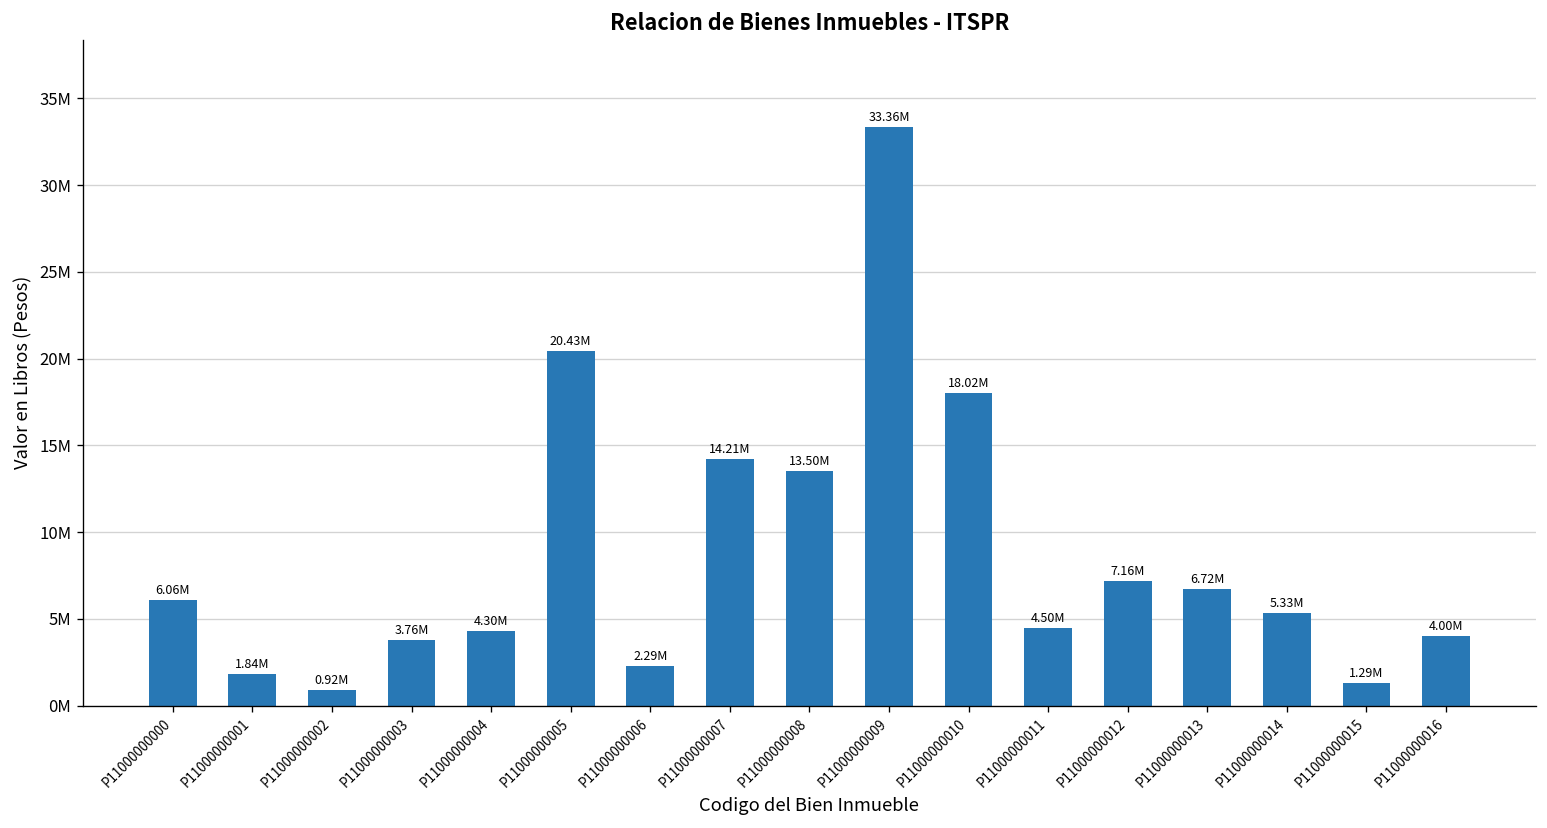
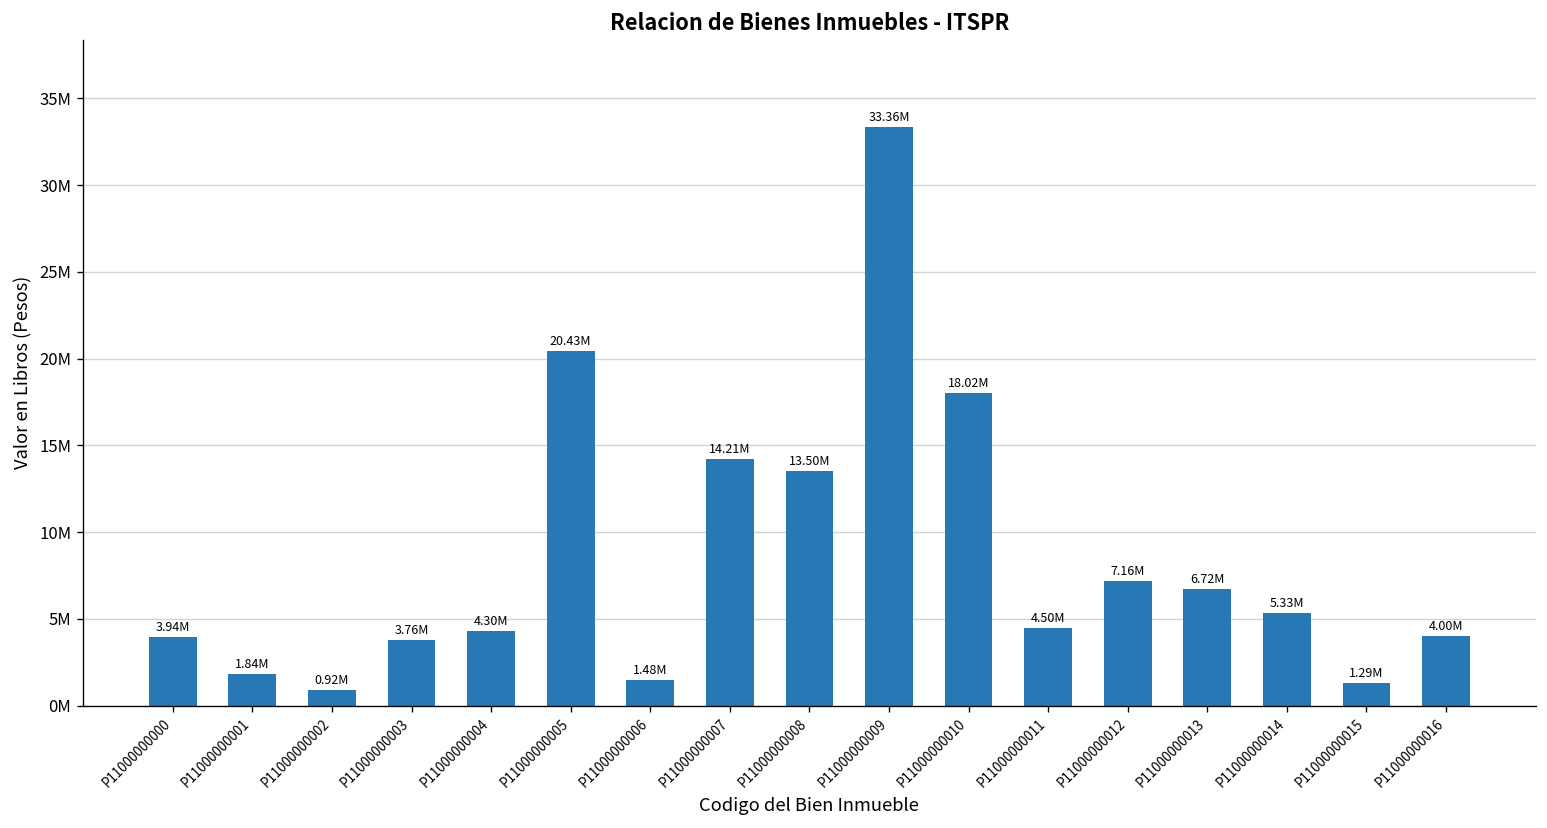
P11000000000: 6.06M -> 3.94M
P11000000006: 2.29M -> 1.48M
